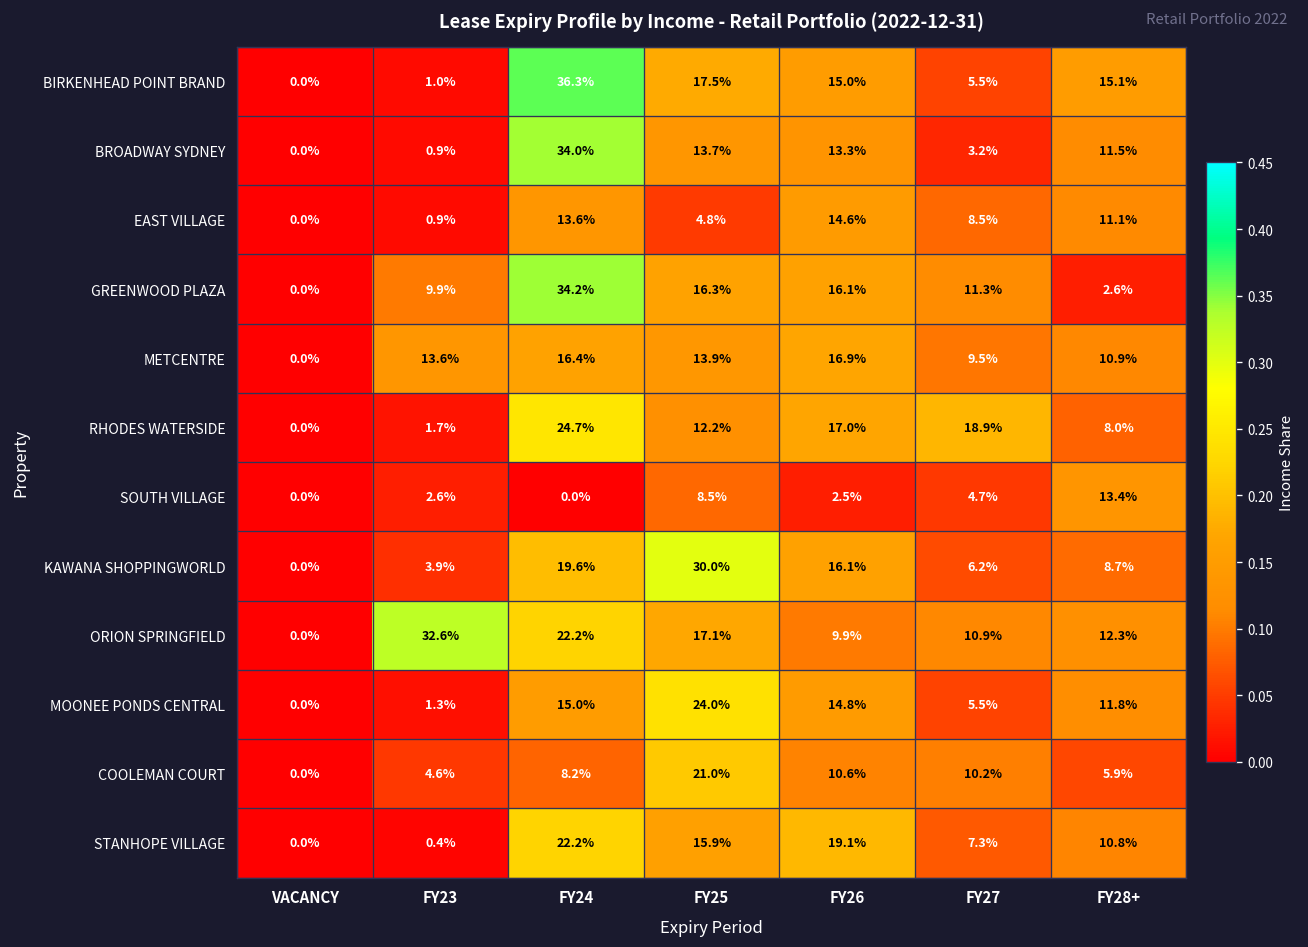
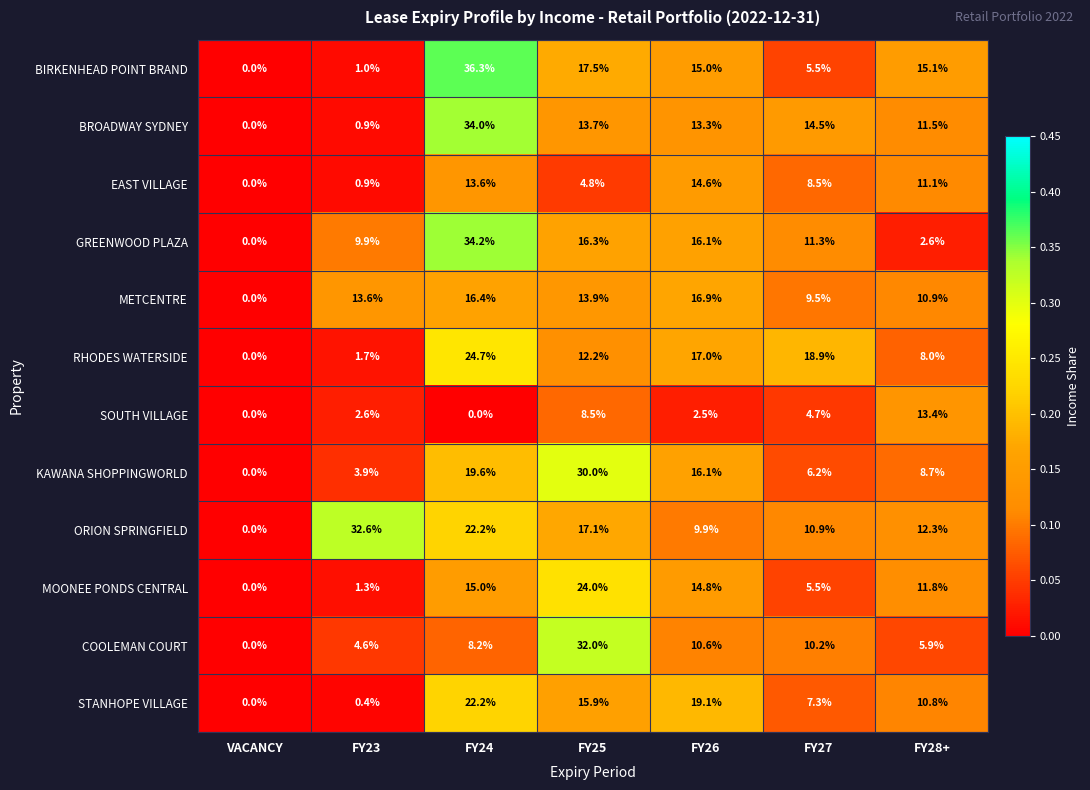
BROADWAY SYDNEY, FY27: 3.2% -> 14.5%
COOLEMAN COURT, FY25: 21.0% -> 32.0%
